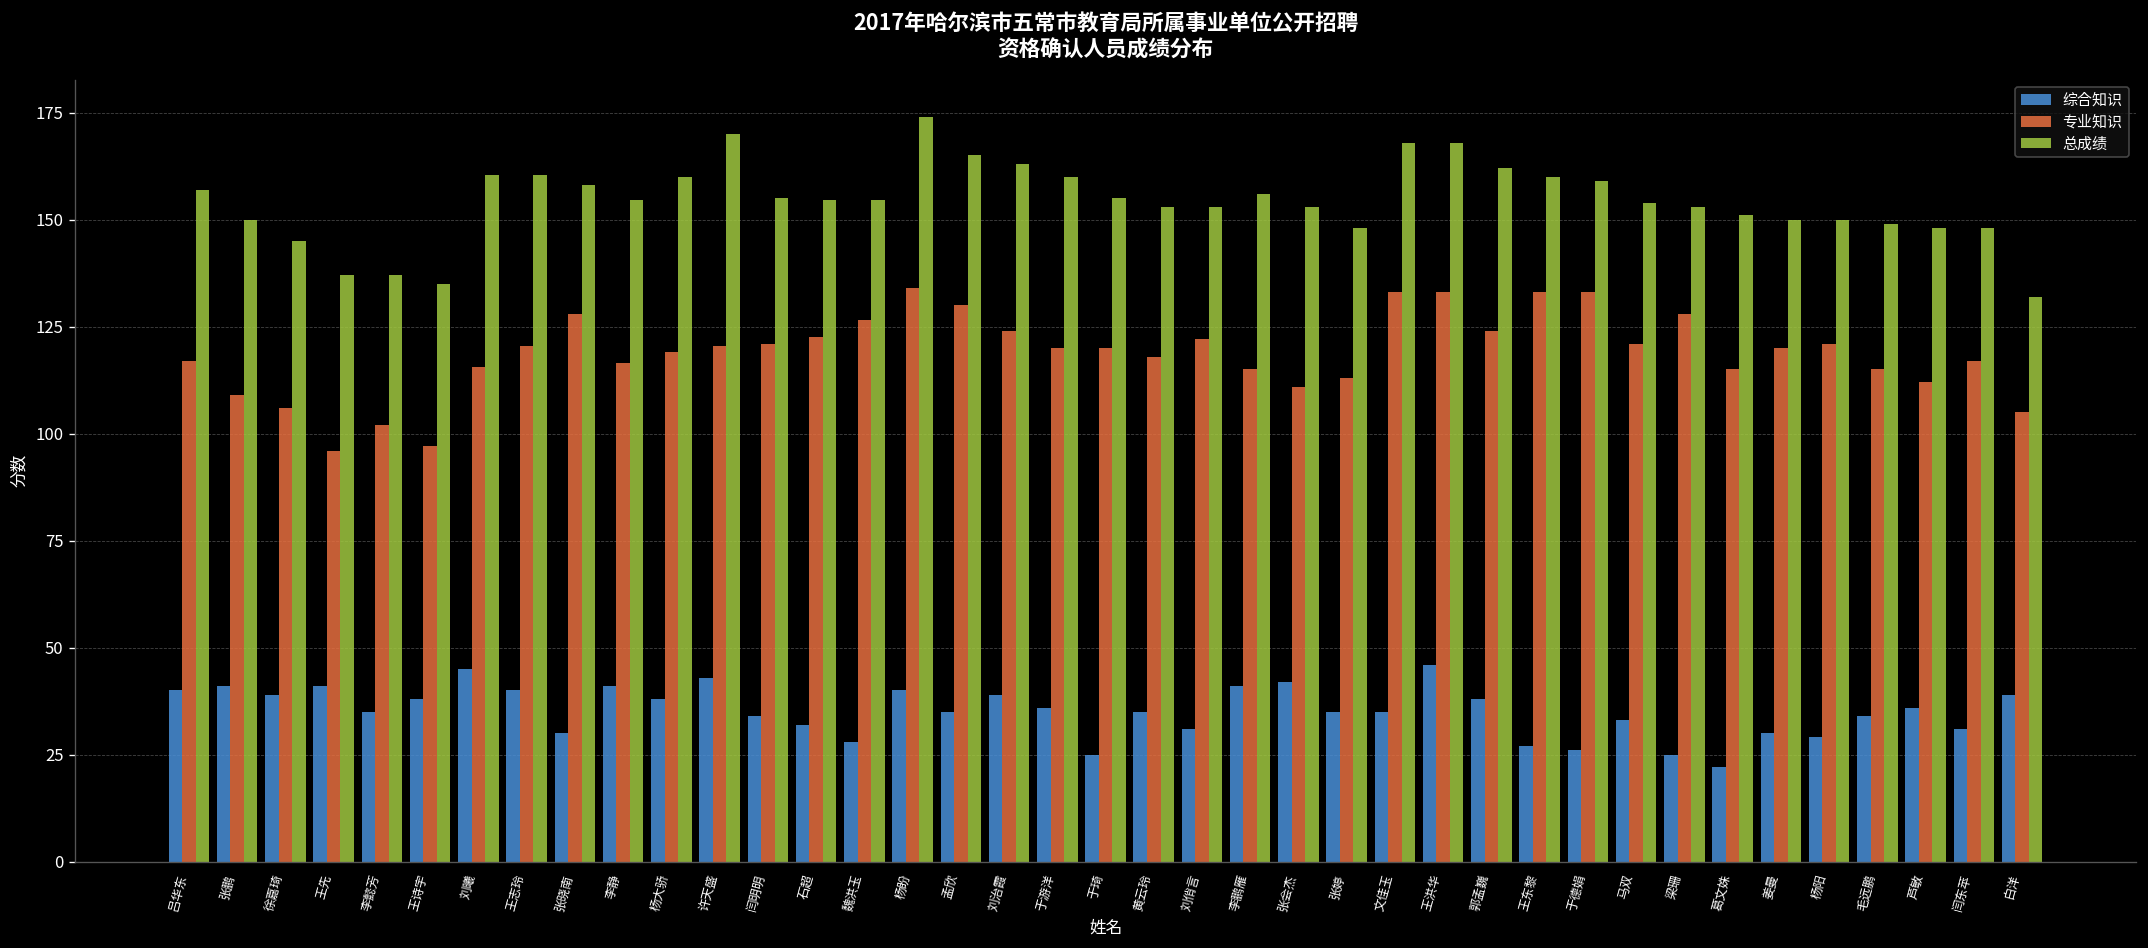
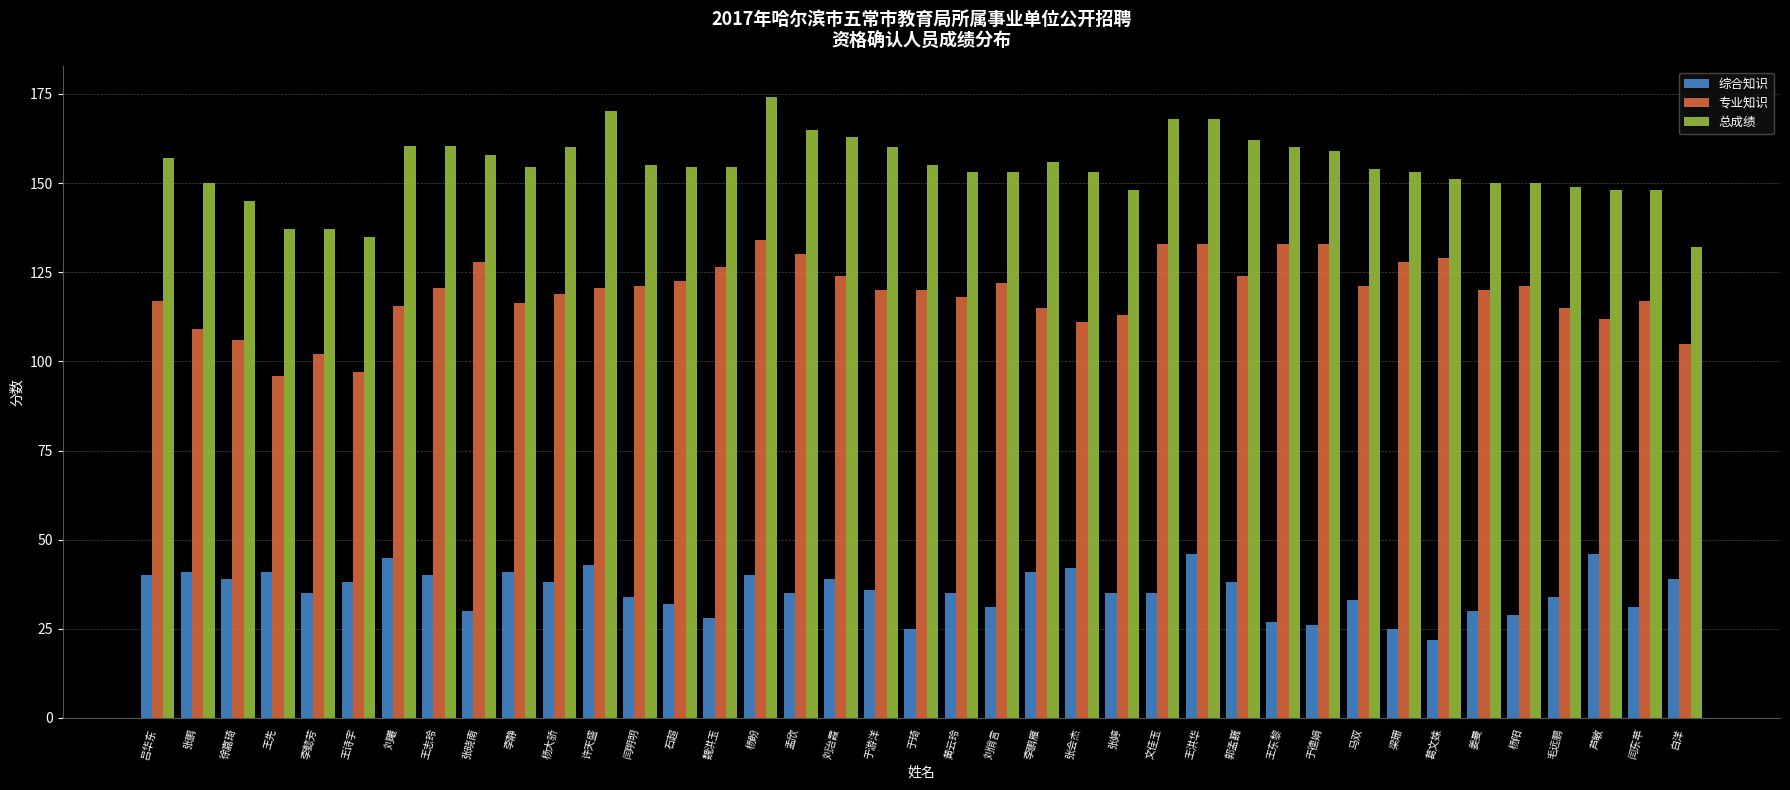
专业知识, 葛文姝: 115 -> 129
综合知识, 芦敏: 36 -> 46
